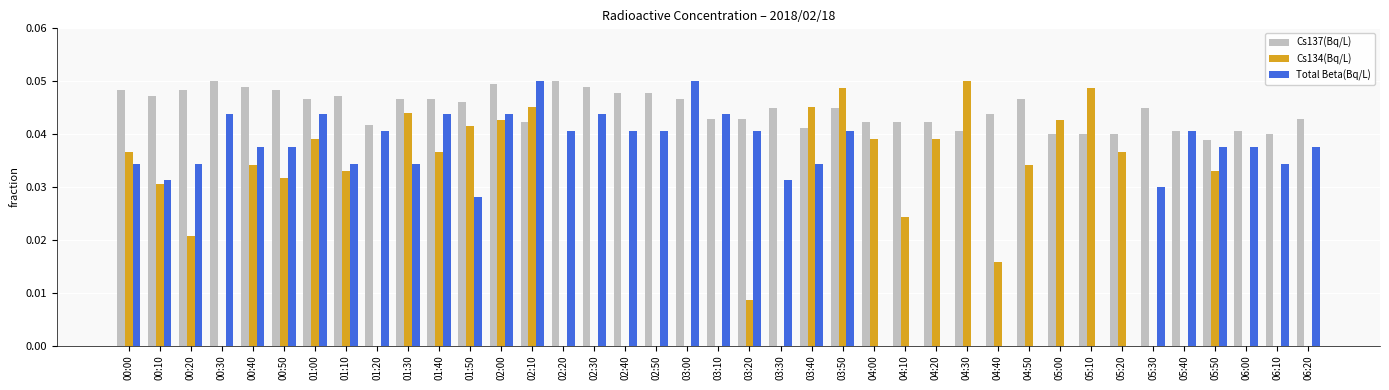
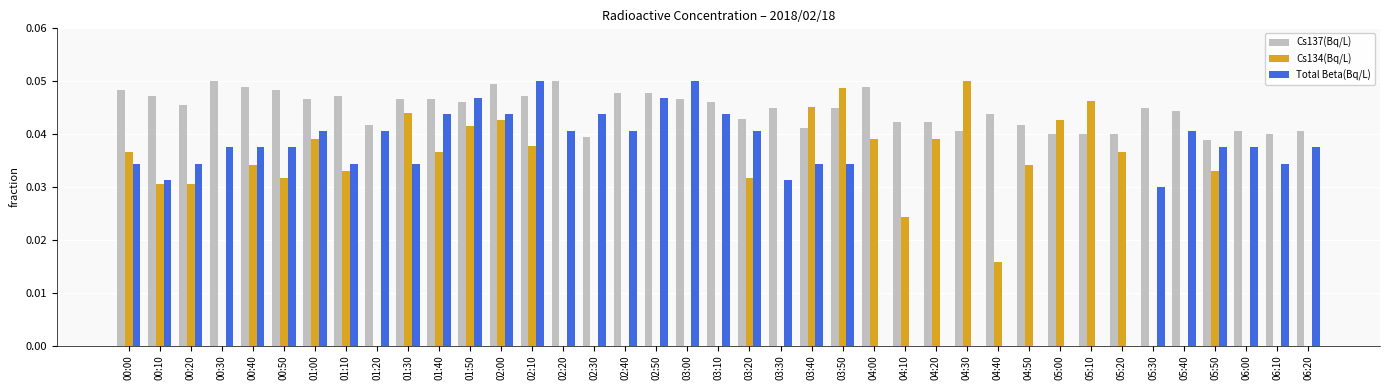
Cs137(Bq/L), 00:20: 0.048 -> 0.046
Cs134(Bq/L), 00:20: 0.021 -> 0.030
Total Beta(Bq/L), 00:30: 0.044 -> 0.038
Total Beta(Bq/L), 01:00: 0.044 -> 0.041
Total Beta(Bq/L), 01:50: 0.028 -> 0.047
Cs137(Bq/L), 02:10: 0.042 -> 0.047
Cs134(Bq/L), 02:10: 0.045 -> 0.038
Cs137(Bq/L), 02:30: 0.049 -> 0.039
Total Beta(Bq/L), 02:50: 0.041 -> 0.047
Cs137(Bq/L), 03:10: 0.043 -> 0.046
Cs134(Bq/L), 03:20: 0.009 -> 0.032
Total Beta(Bq/L), 03:50: 0.041 -> 0.034
Cs137(Bq/L), 04:00: 0.042 -> 0.049
Cs137(Bq/L), 04:50: 0.047 -> 0.042
Cs134(Bq/L), 05:10: 0.049 -> 0.046
Cs137(Bq/L), 05:40: 0.041 -> 0.044
Cs137(Bq/L), 06:20: 0.043 -> 0.041
